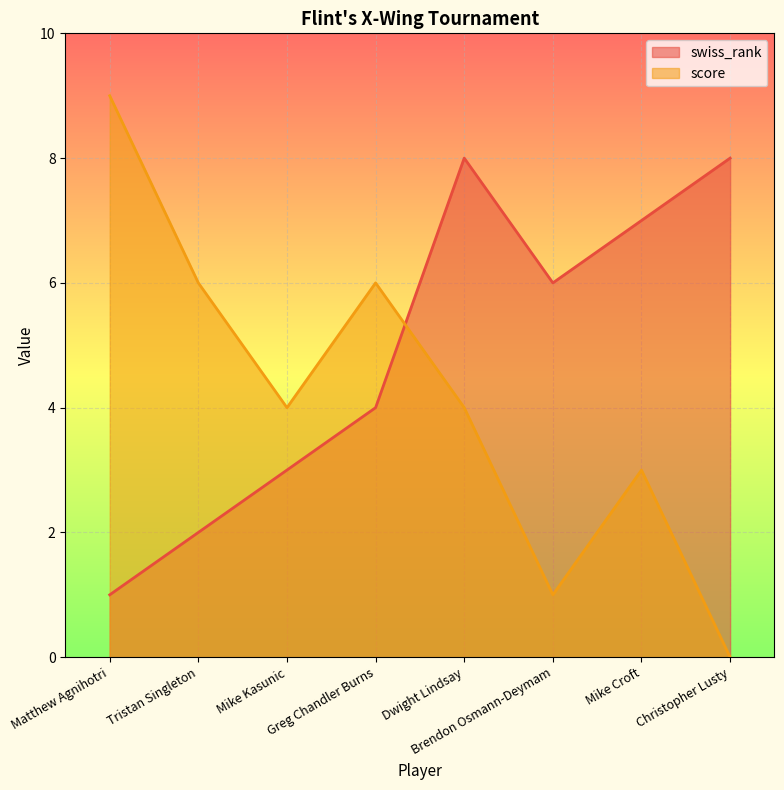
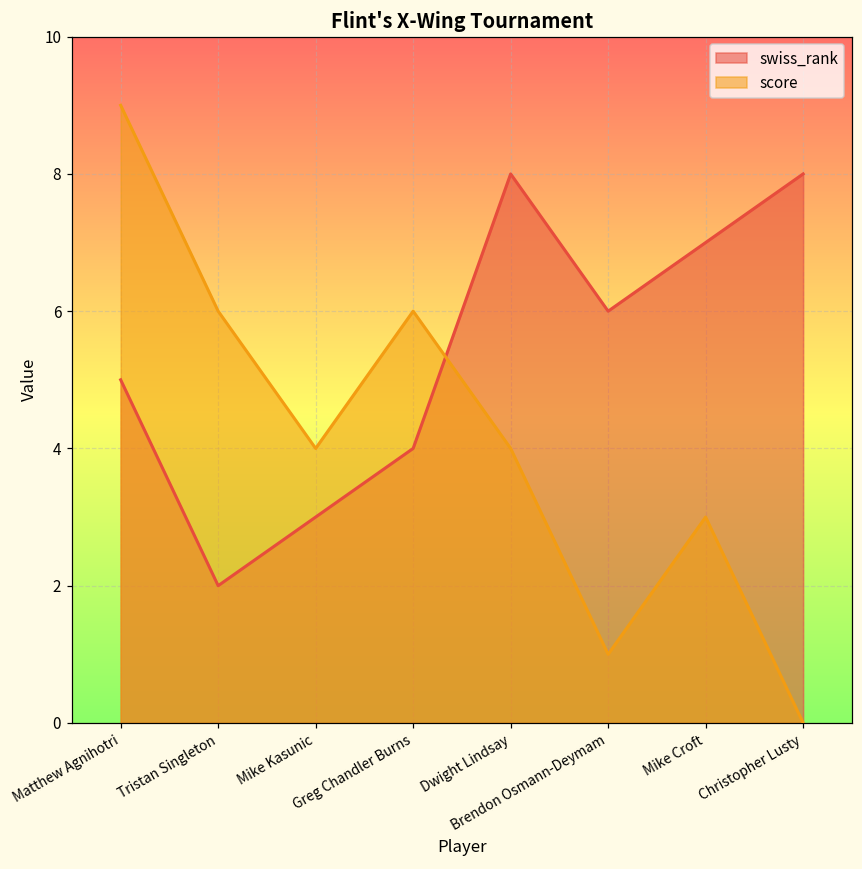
swiss_rank, Matthew Agnihotri: 1 -> 5
